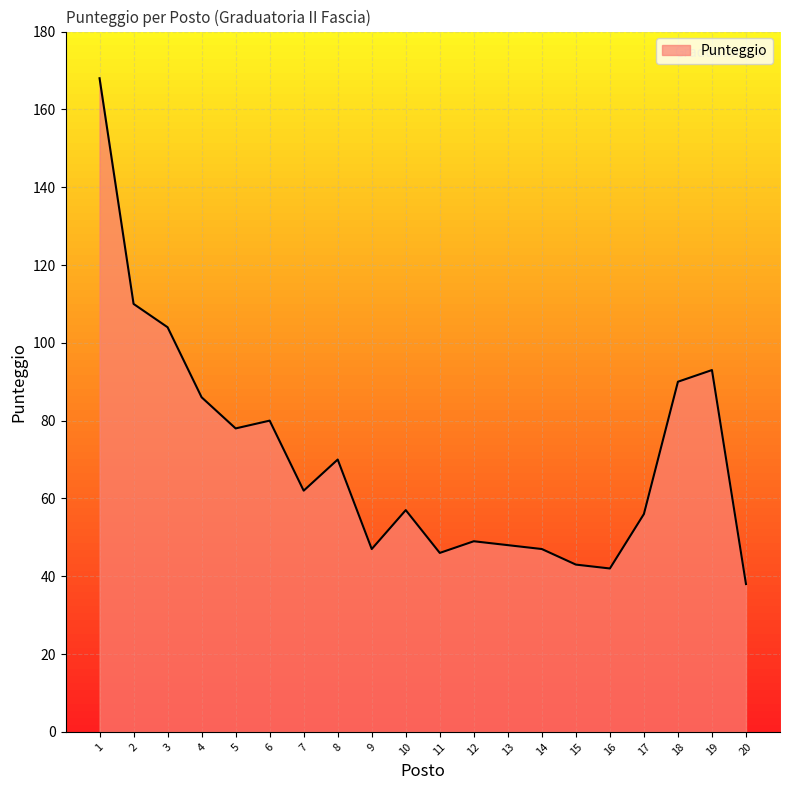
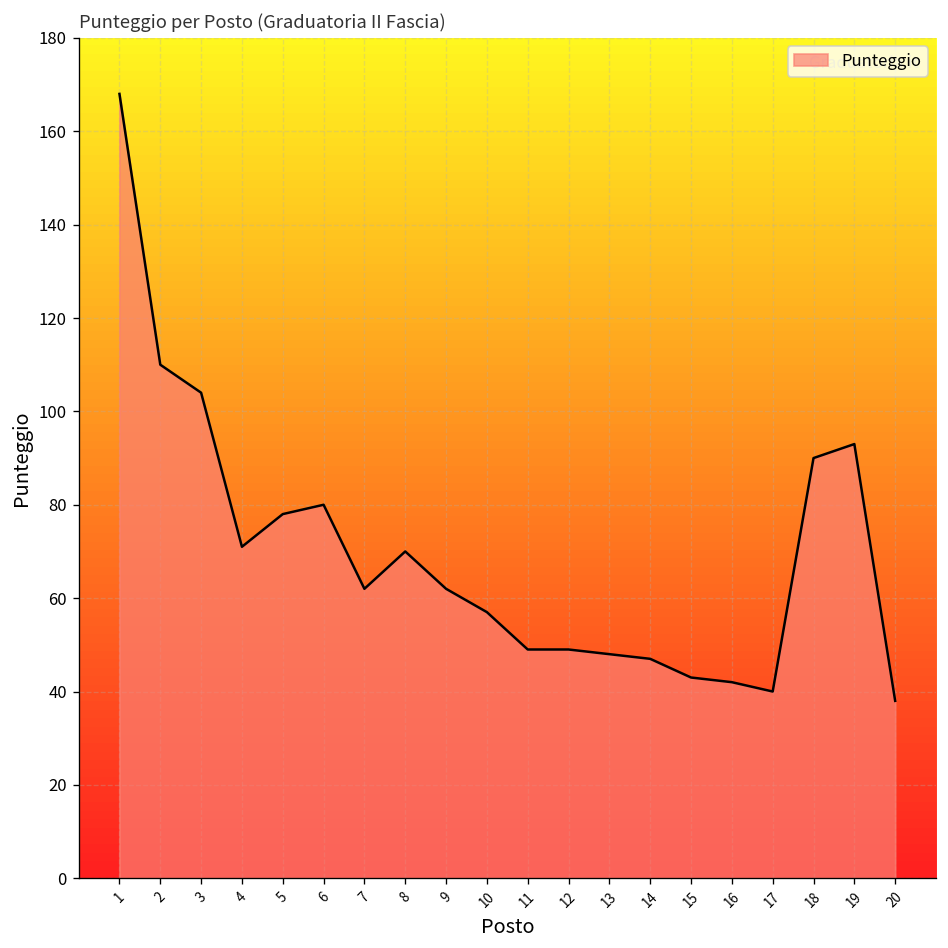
4: 86 -> 71
9: 47 -> 62
11: 46 -> 49
17: 56 -> 40
